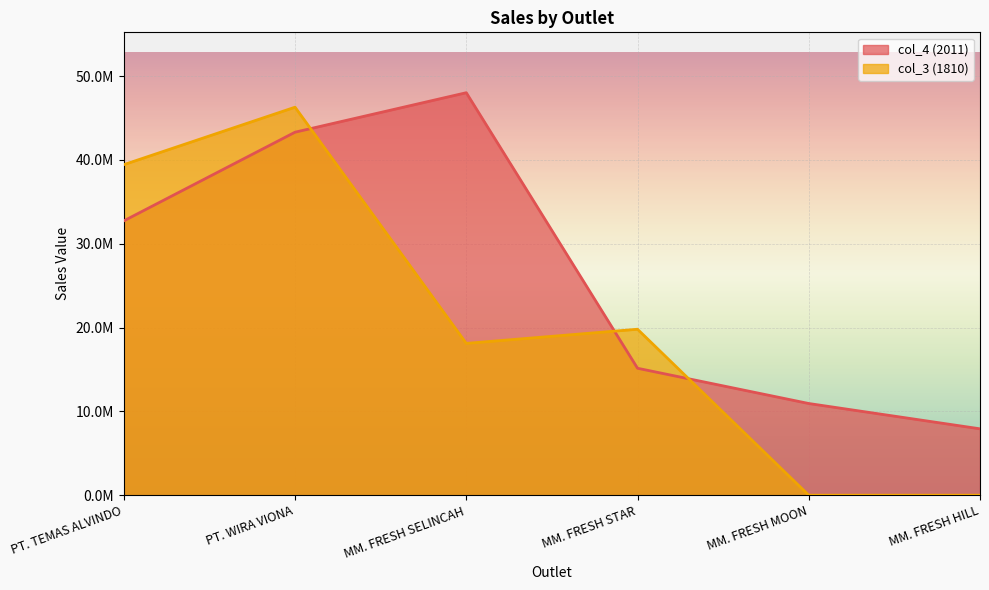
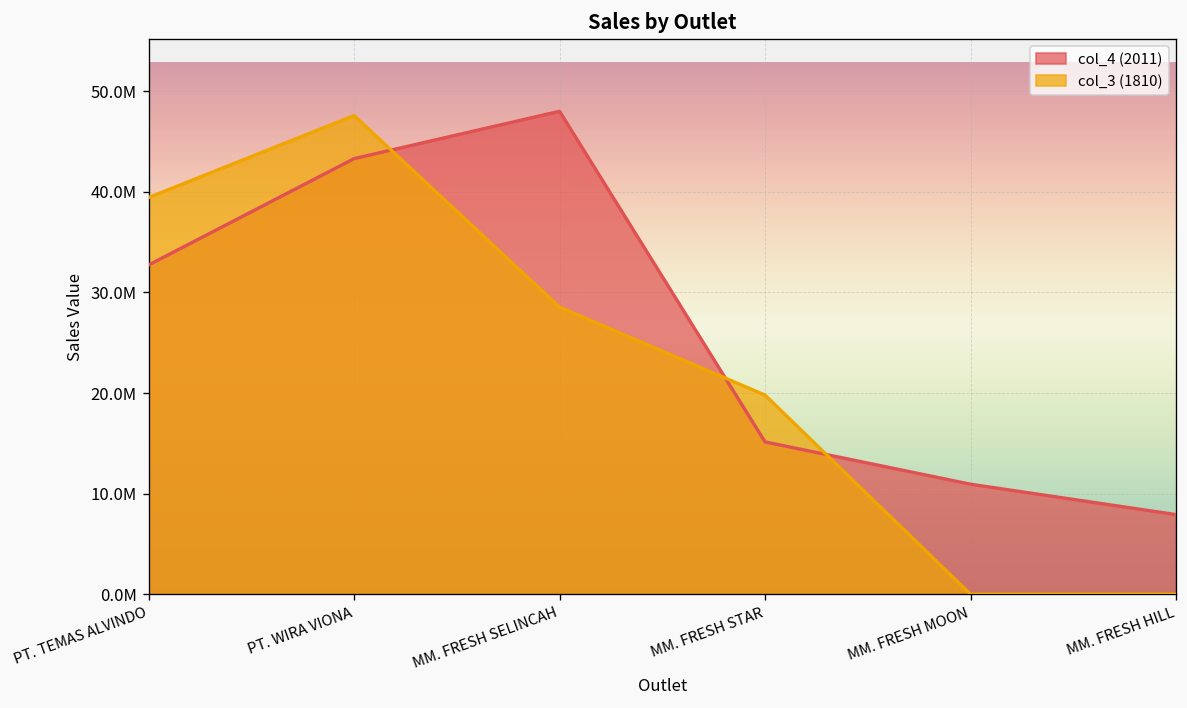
col_3 (1810), PT. WIRA VIONA: 46000000 -> 48000000
col_3 (1810), MM. FRESH SELINCAH: 18000000 -> 29000000
